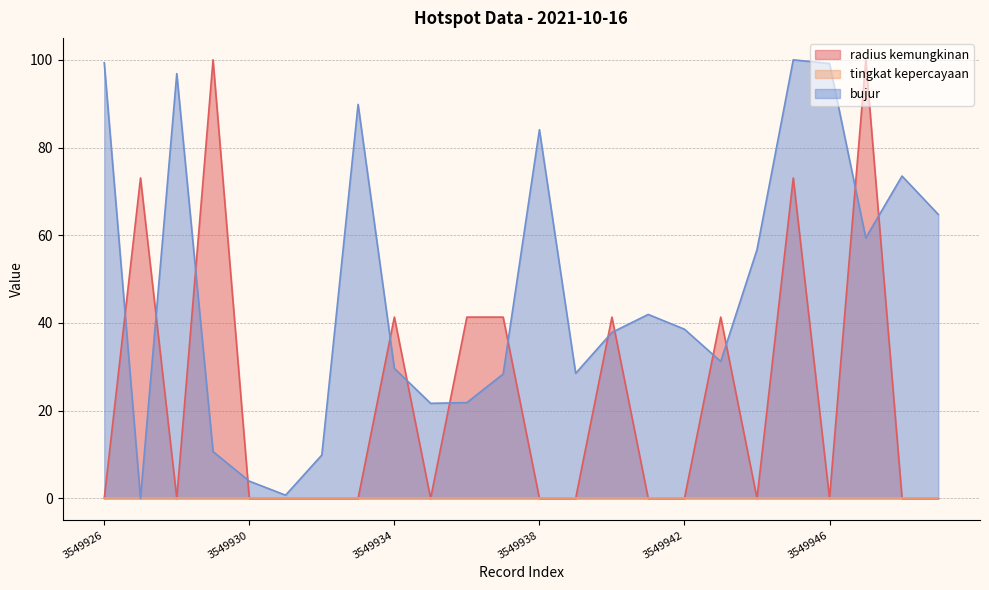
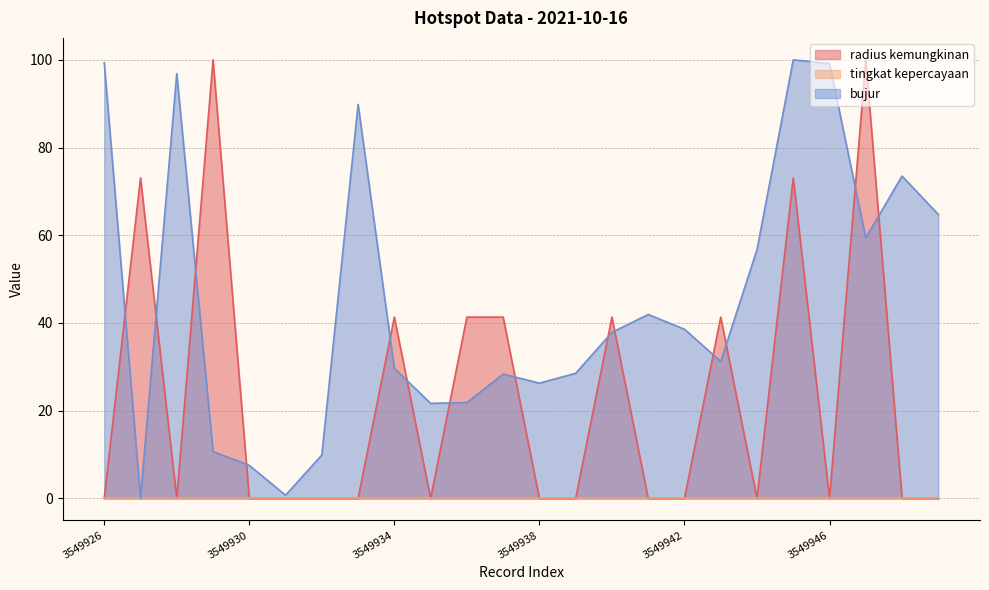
bujur, 3549930: 4 -> 8
bujur, 3549938: 84 -> 26
